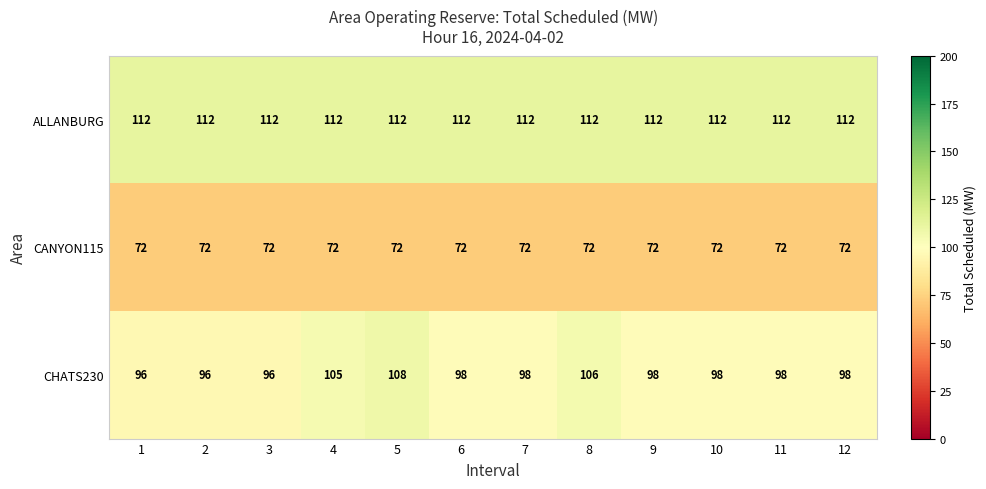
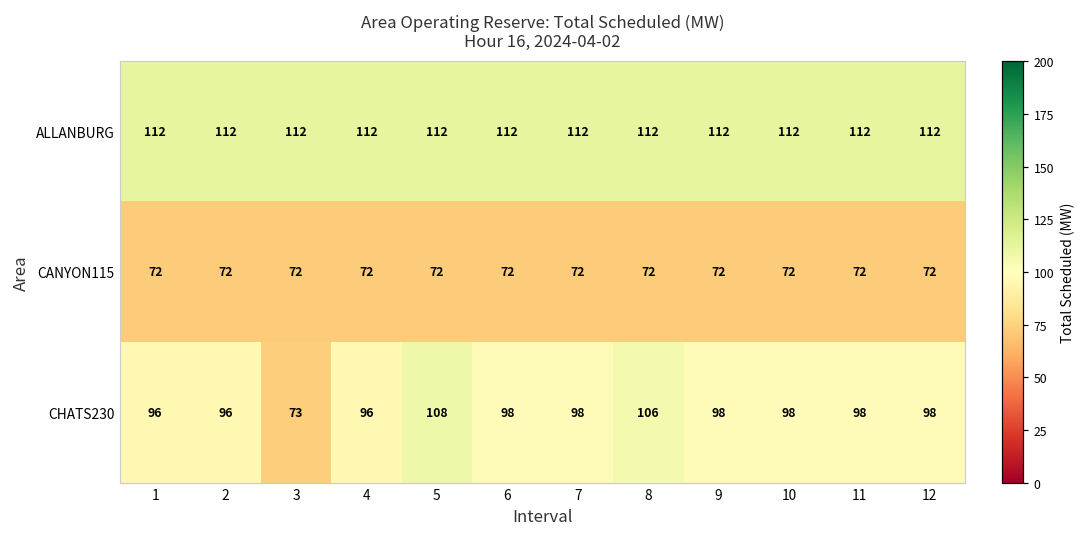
CHATS230, 3: 96 -> 73
CHATS230, 4: 105 -> 96
